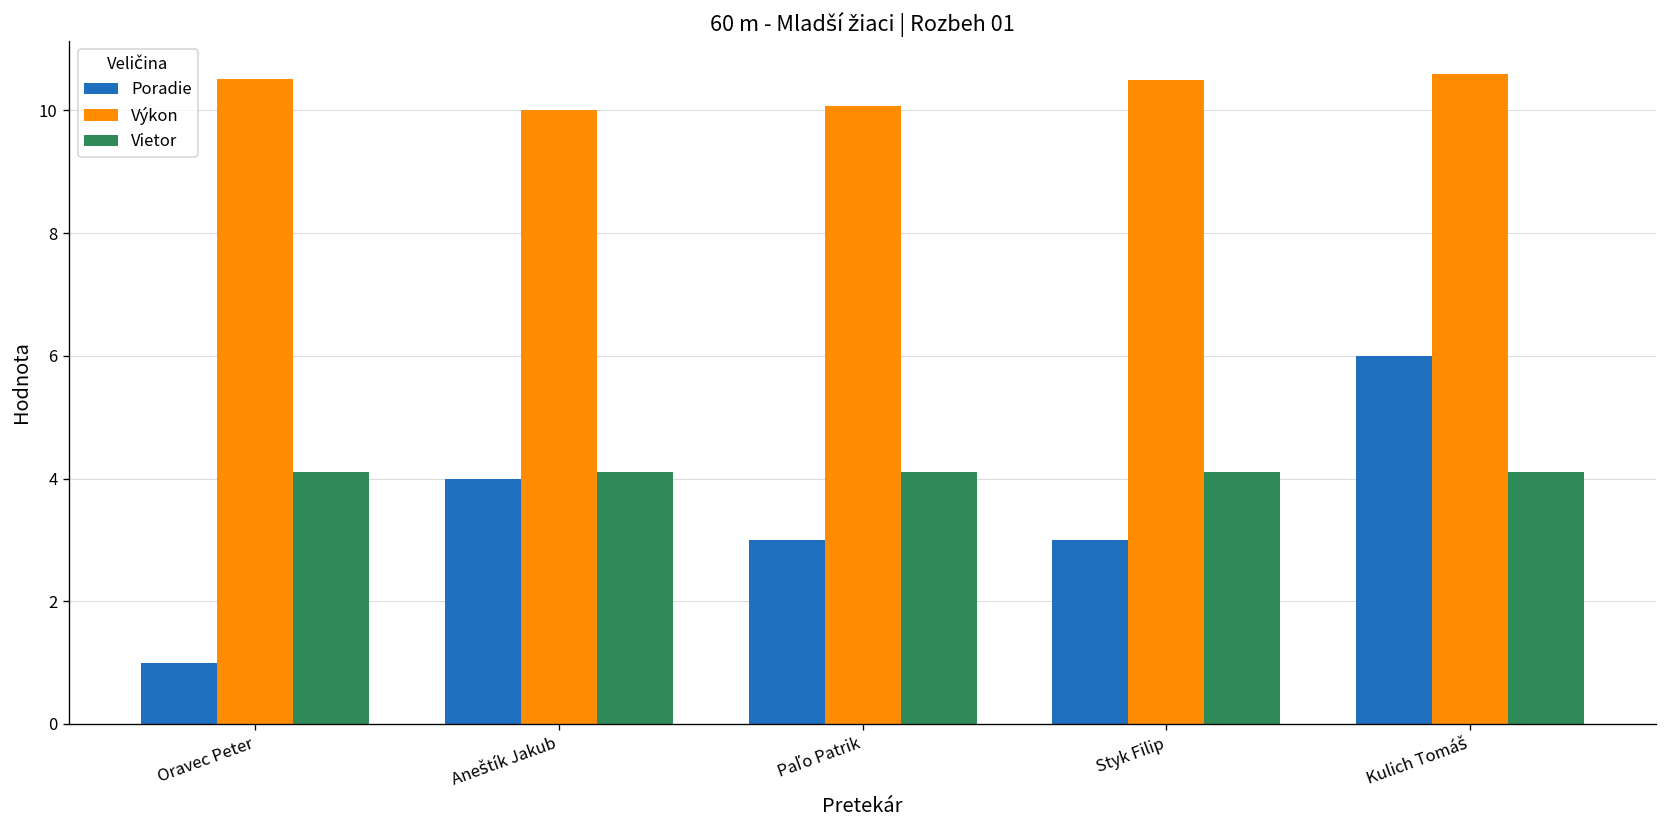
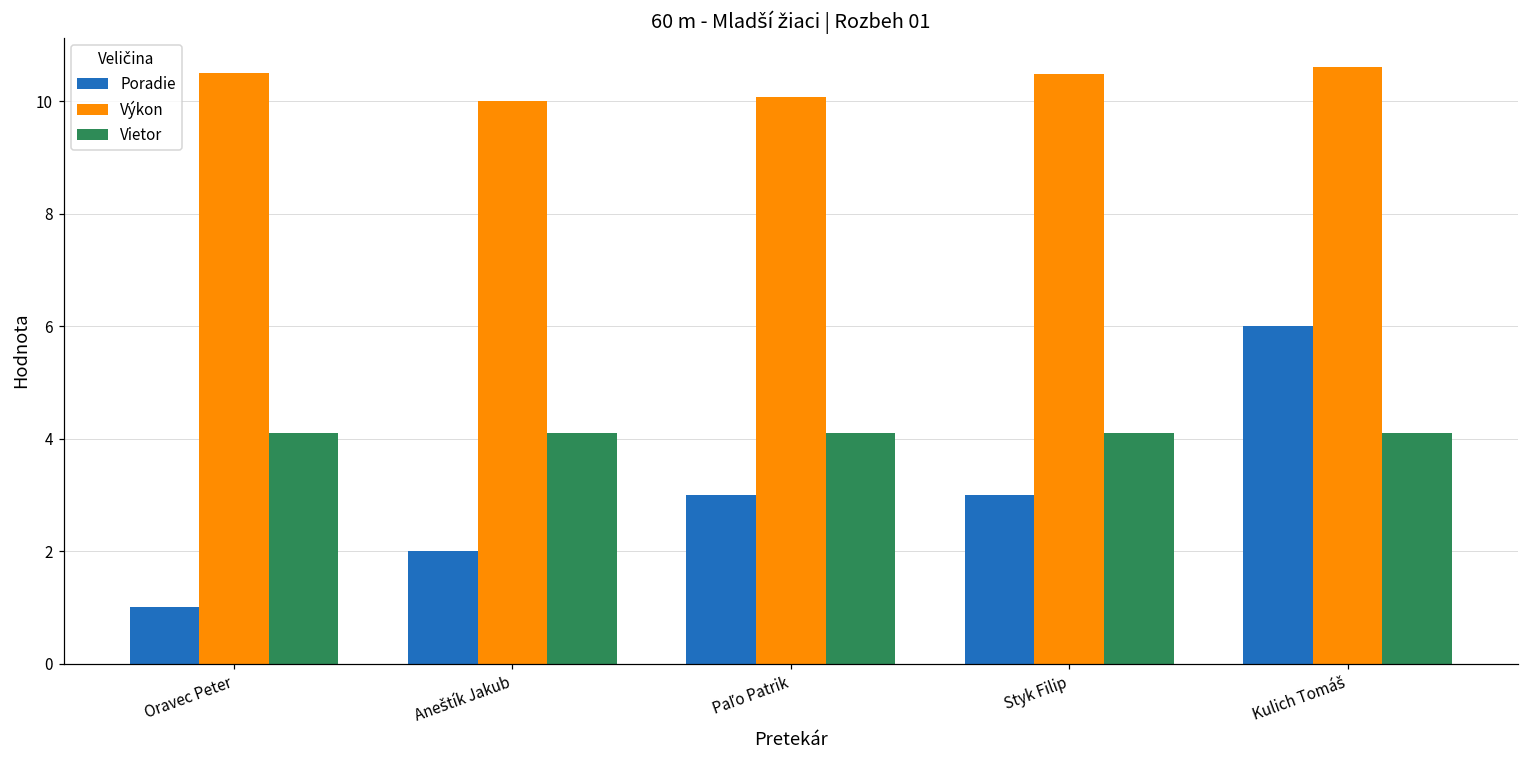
Poradie, Aneštík Jakub: 4 -> 2
